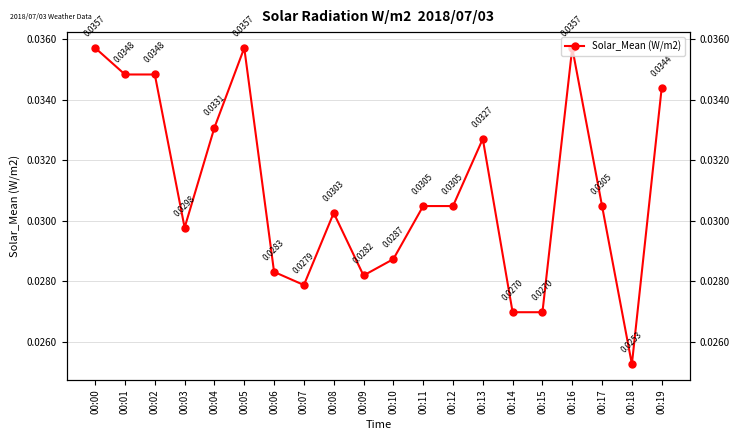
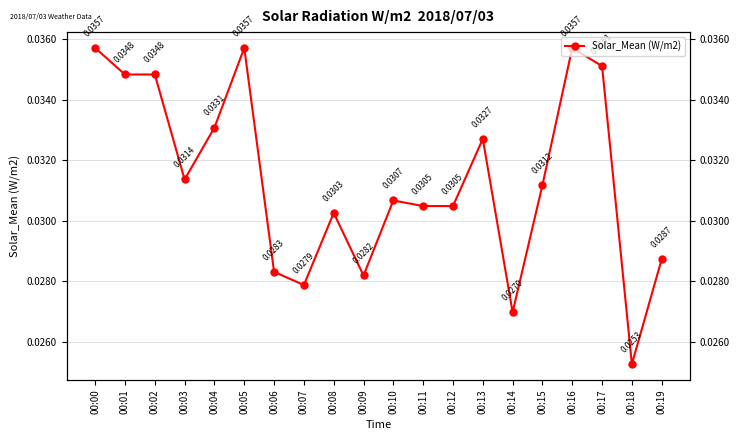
00:03: 0.0298 -> 0.0314
00:10: 0.0287 -> 0.0307
00:15: 0.0270 -> 0.0312
00:17: 0.0305 -> 0.0351
00:19: 0.0344 -> 0.0287
